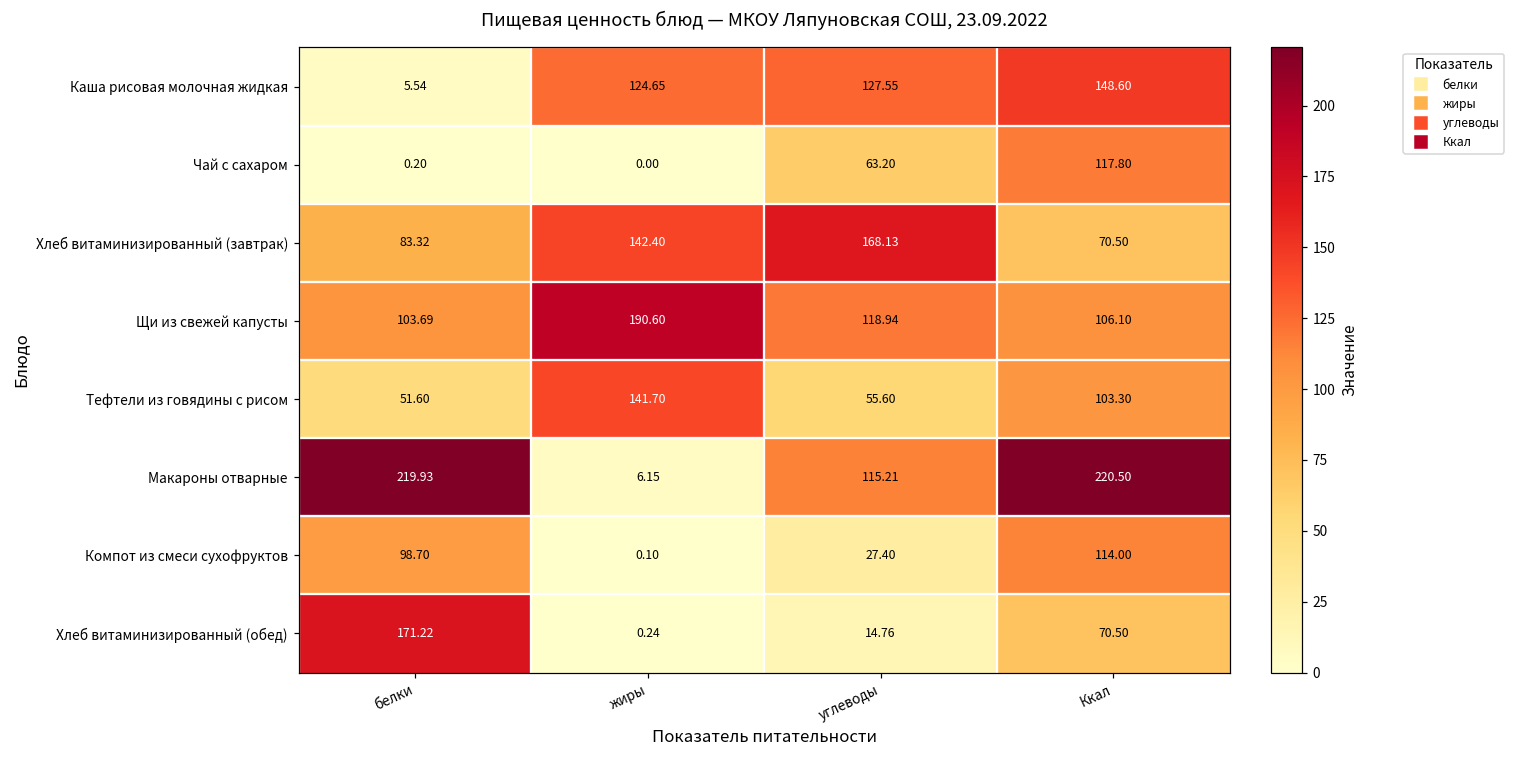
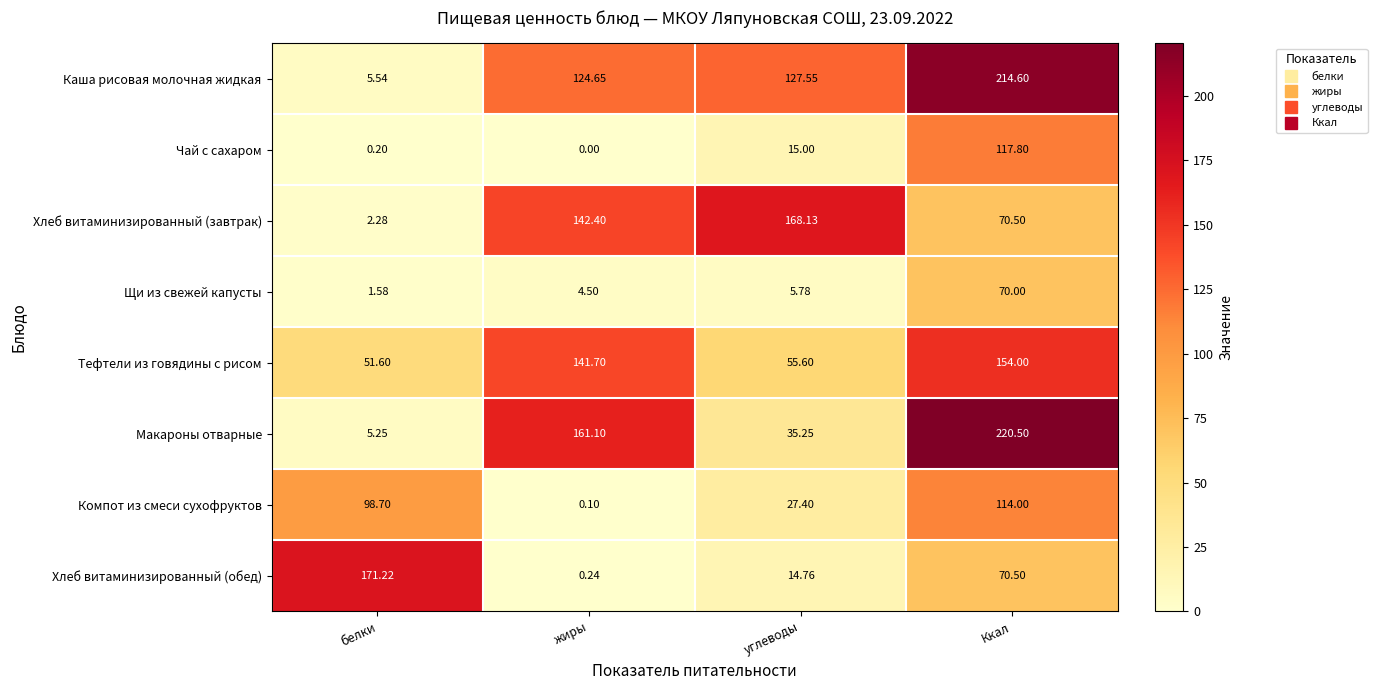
Каша рисовая молочная жидкая, Ккал: 148.60 -> 214.60
Чай с сахаром, углеводы: 63.20 -> 15.00
Хлеб витаминизированный (завтрак), белки: 83.32 -> 2.28
Щи из свежей капусты, белки: 103.69 -> 1.58
Щи из свежей капусты, жиры: 190.60 -> 4.50
Щи из свежей капусты, углеводы: 118.94 -> 5.78
Щи из свежей капусты, Ккал: 106.10 -> 70.00
Тефтели из говядины с рисом, Ккал: 103.30 -> 154.00
Макароны отварные, белки: 219.93 -> 5.25
Макароны отварные, жиры: 6.15 -> 161.10
Макароны отварные, углеводы: 115.21 -> 35.25
